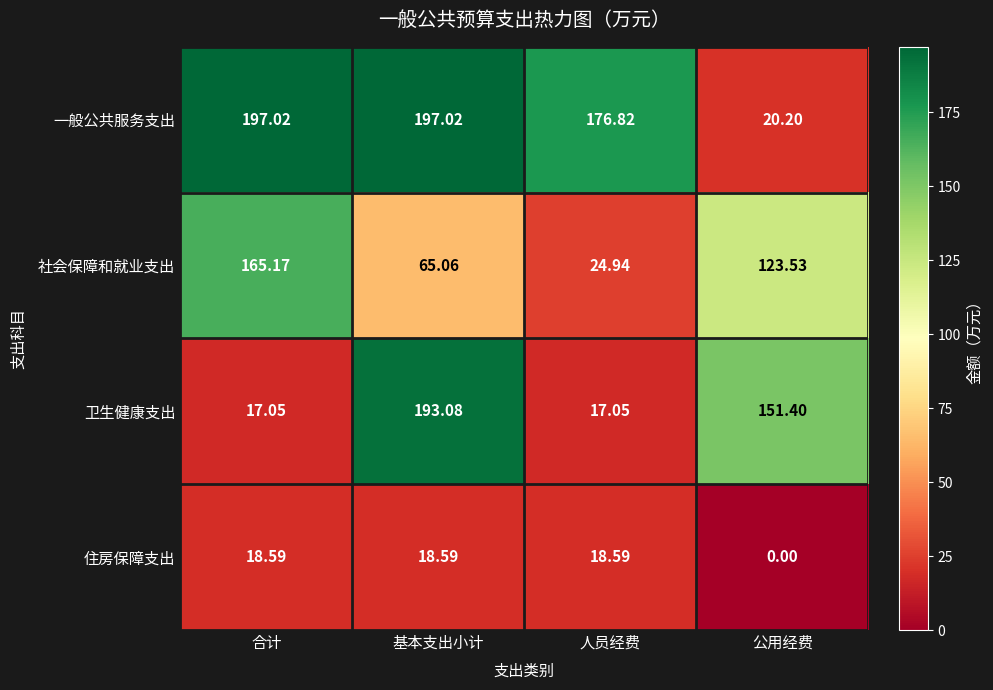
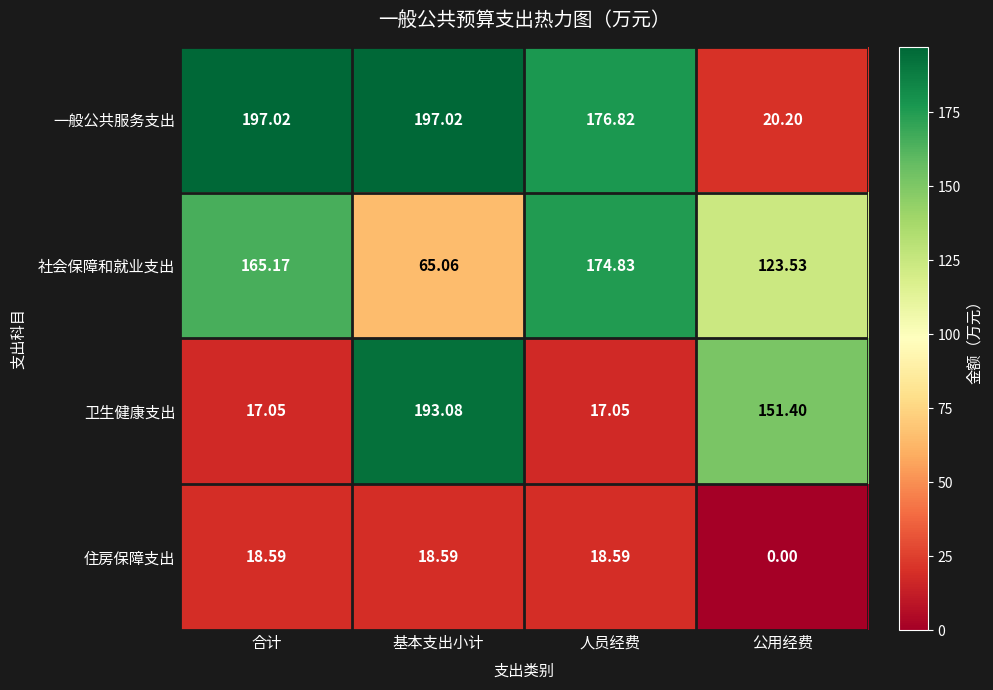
社会保障和就业支出, 人员经费: 24.94 -> 174.83
